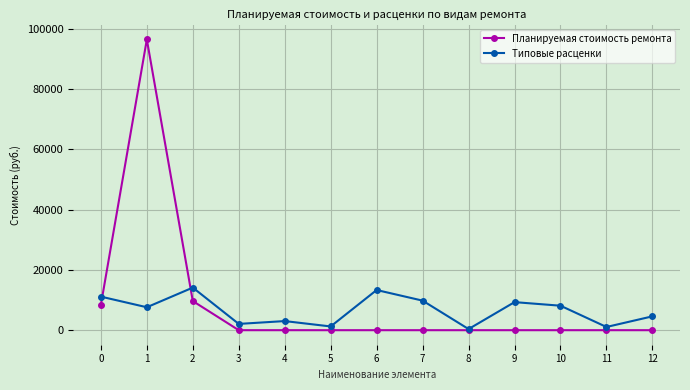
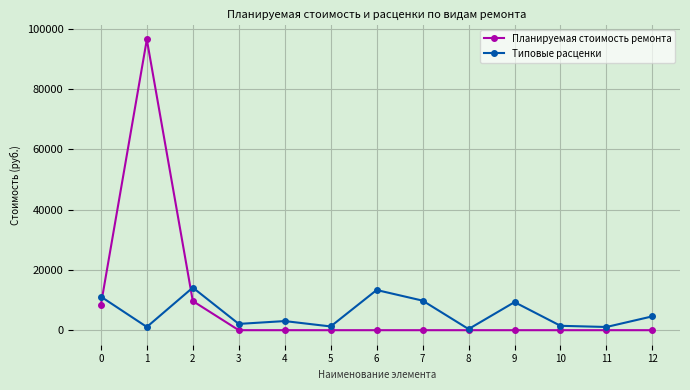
Типовые расценки, 1: 8000 -> 1000
Типовые расценки, 10: 8000 -> 1000
